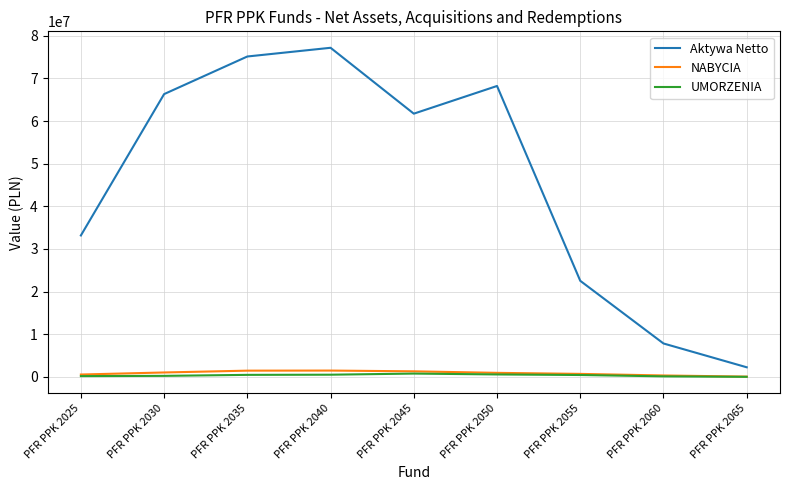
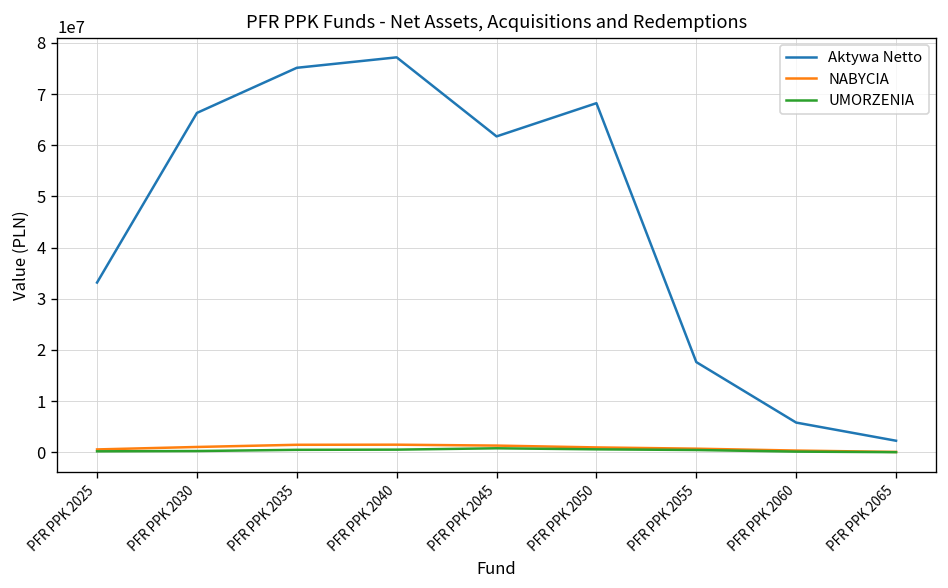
Aktywa Netto, PFR PPK 2055: 23000000 -> 18000000
Aktywa Netto, PFR PPK 2060: 8000000 -> 6000000
